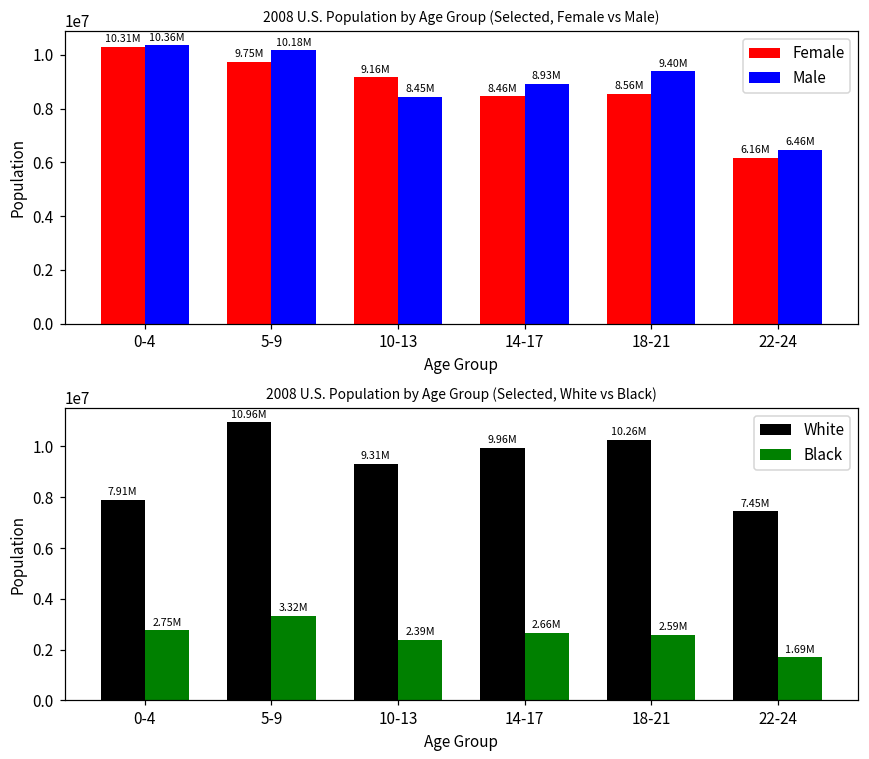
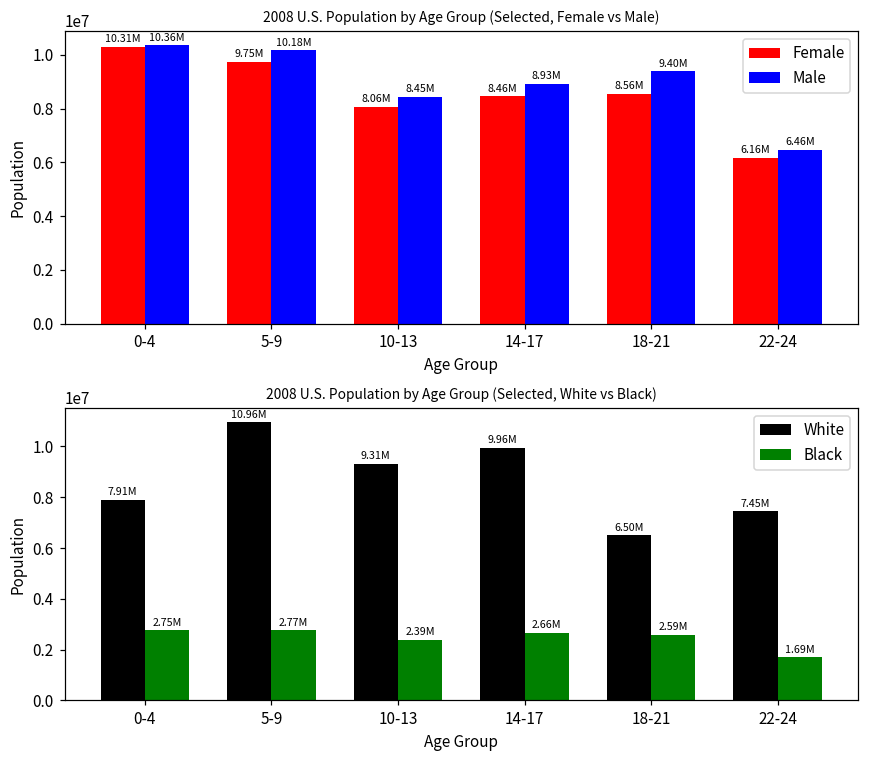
2008 U.S. Population by Age Group (Selected, Female vs Male), Female, 10-13: 9.16M -> 8.06M
2008 U.S. Population by Age Group (Selected, White vs Black), Black, 5-9: 3.32M -> 2.77M
2008 U.S. Population by Age Group (Selected, White vs Black), White, 18-21: 10.26M -> 6.50M
